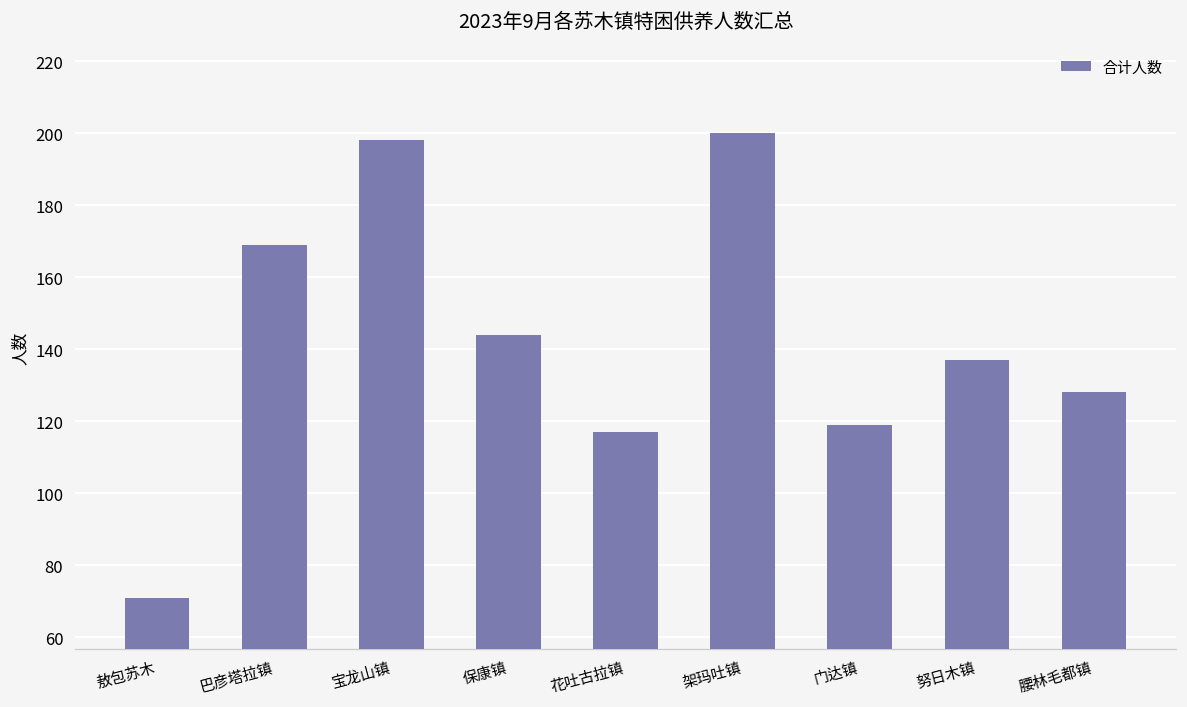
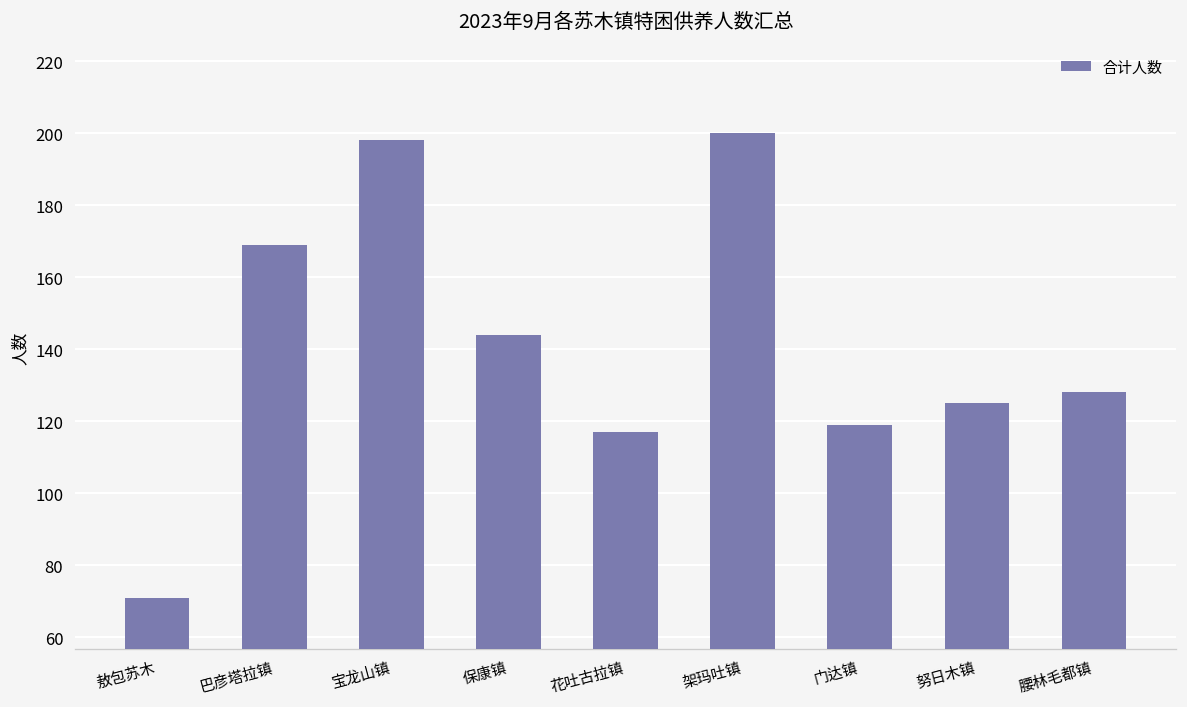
努日木镇: 137 -> 125
